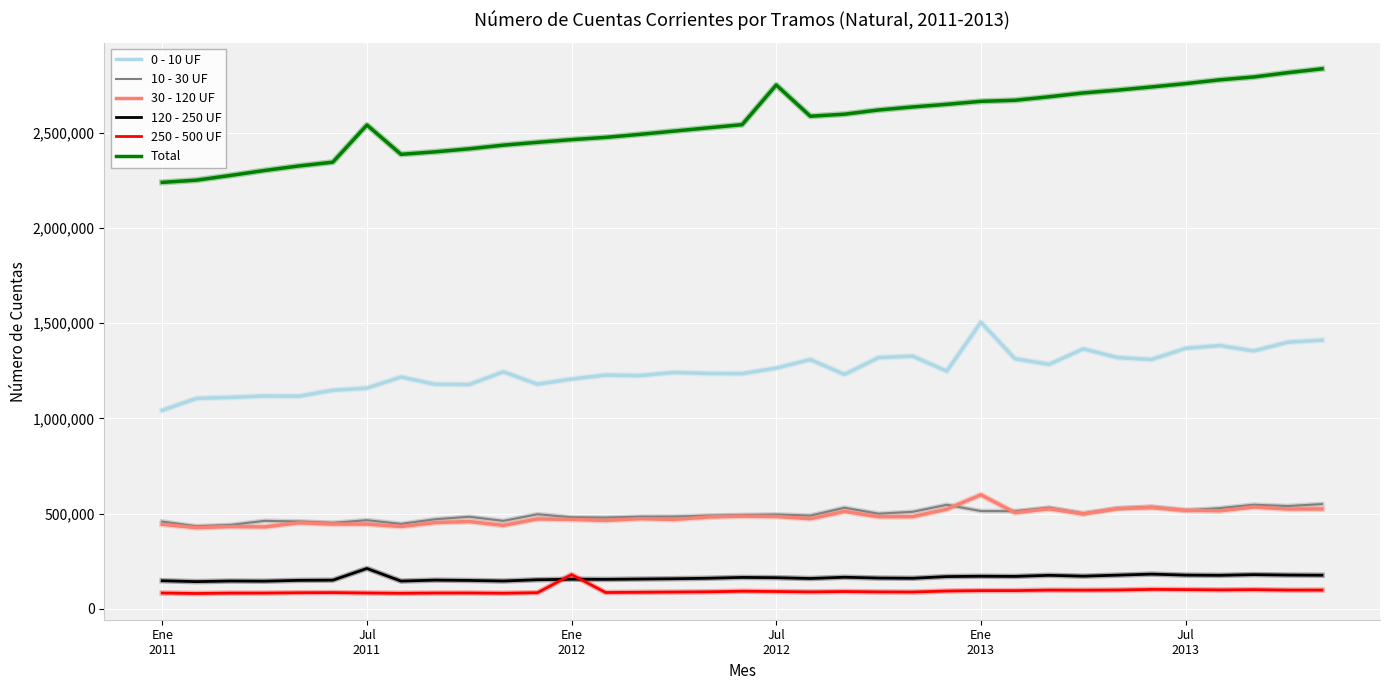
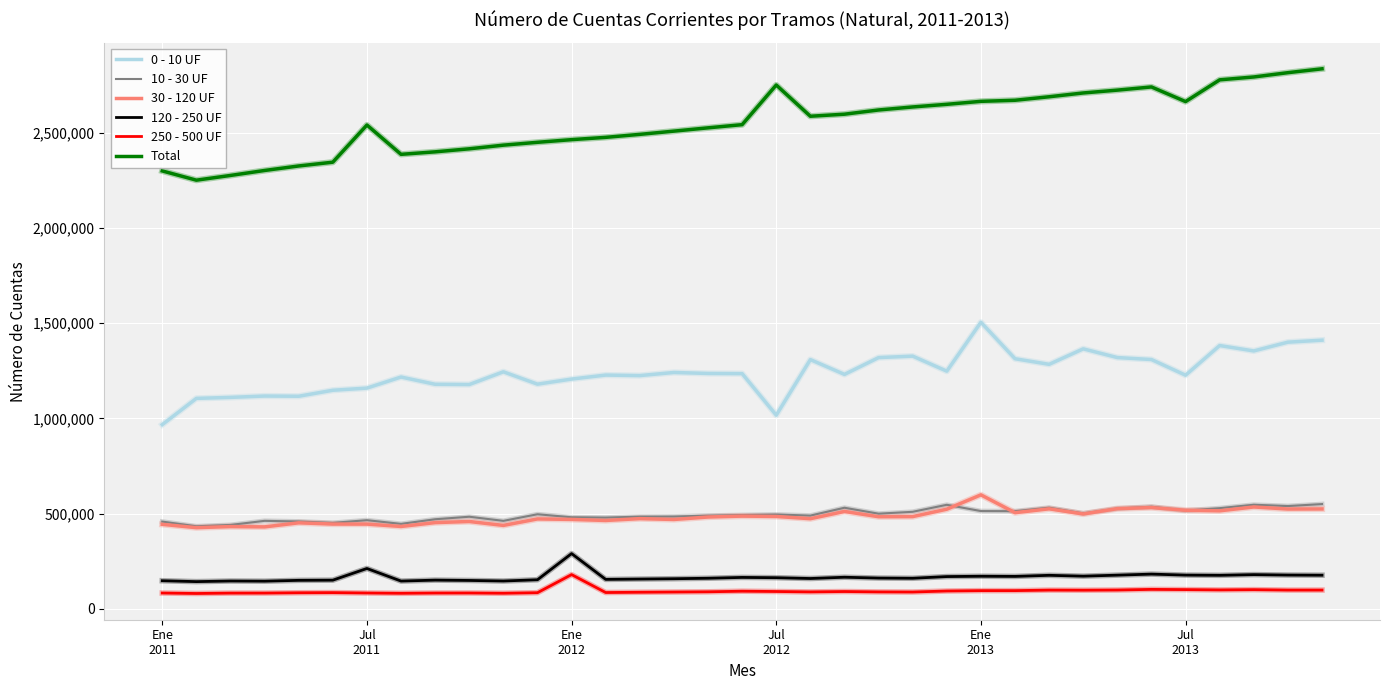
0 - 10 UF, Ene 2011: 1,040,000 -> 970,000
Total, Ene 2011: 2,240,000 -> 2,300,000
120 - 250 UF, Ene 2012: 150,000 -> 290,000
0 - 10 UF, Jul 2012: 1,260,000 -> 1,020,000
0 - 10 UF, Jul 2013: 1,370,000 -> 1,230,000
Total, Jul 2013: 2,760,000 -> 2,660,000
